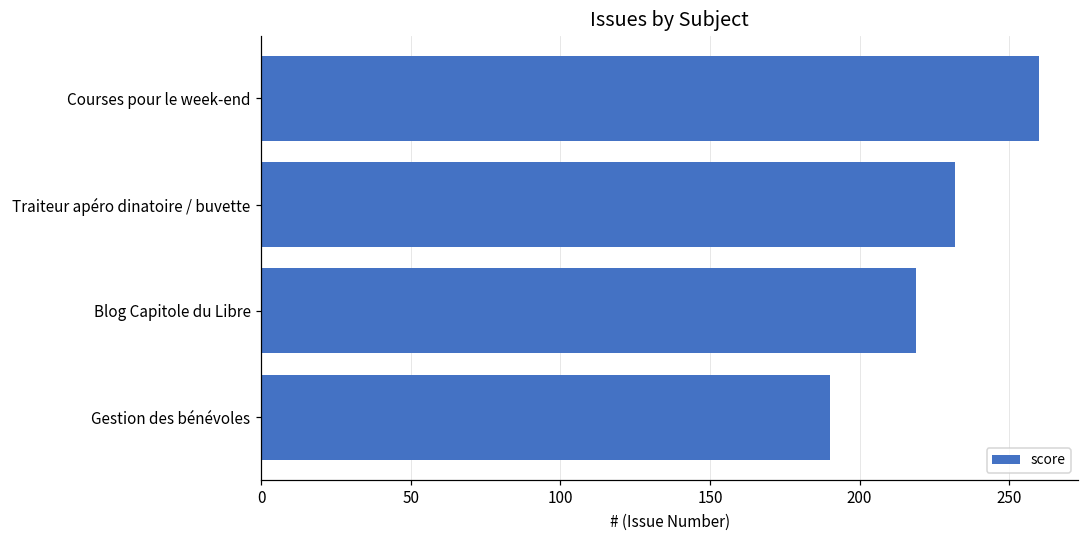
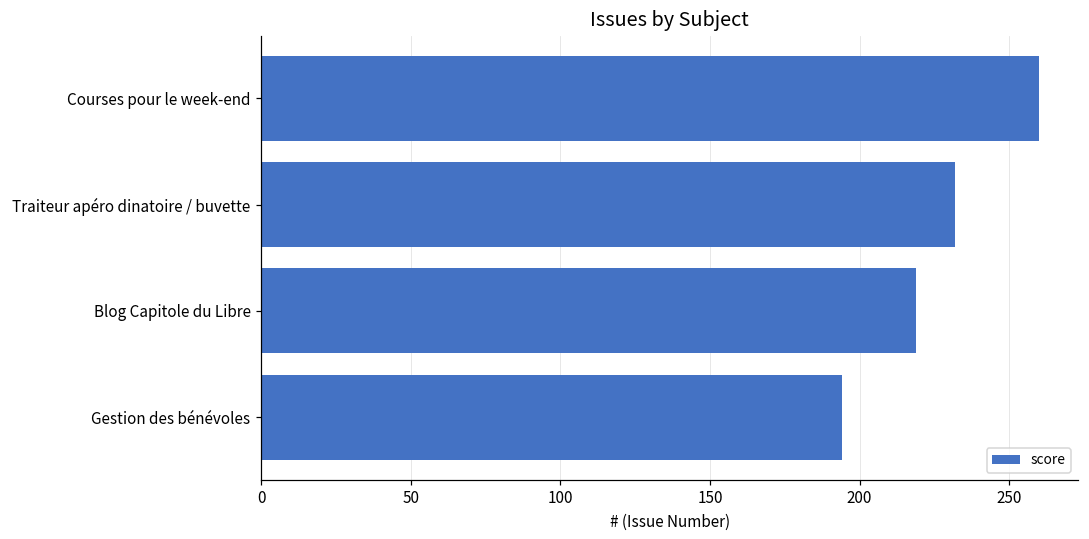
Gestion des bénévoles: 190 -> 194
